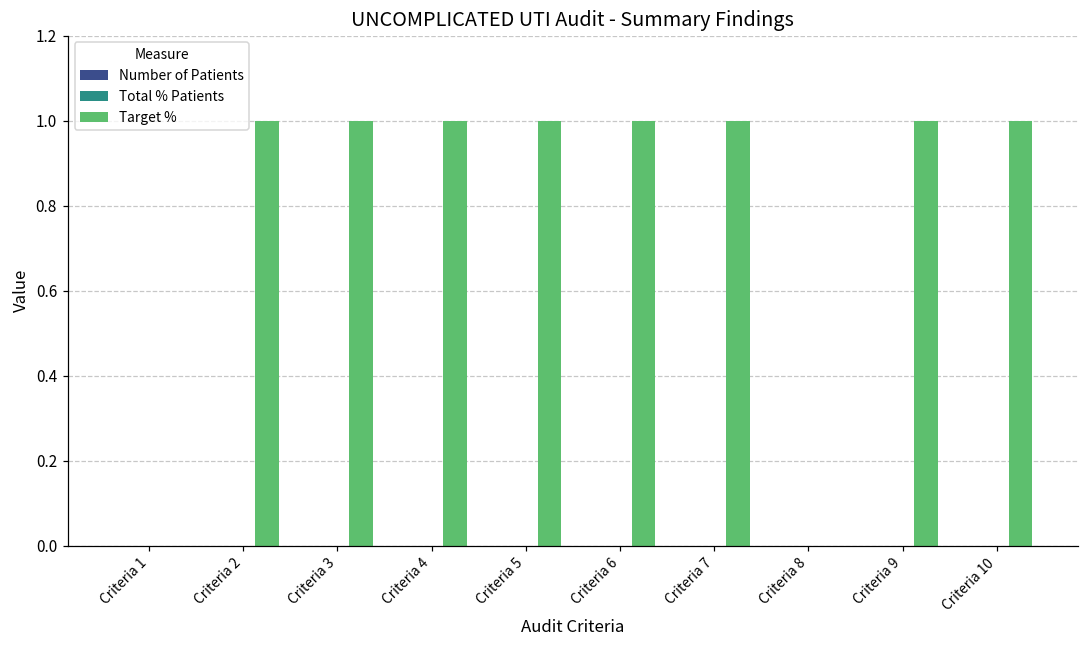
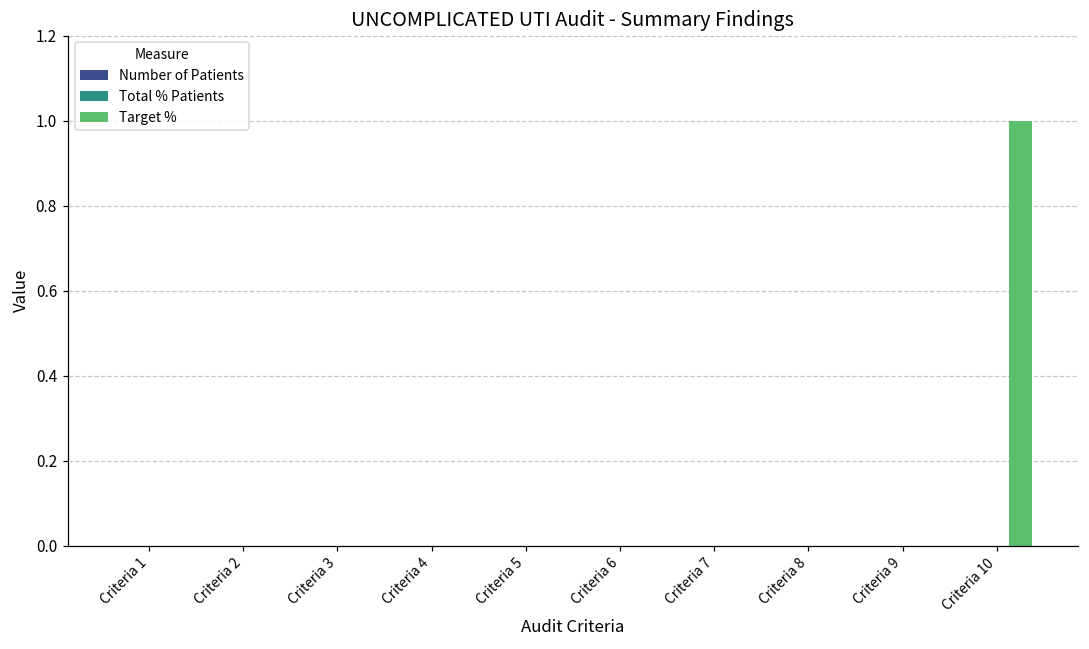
Target %, Criteria 2: 1 -> 0
Target %, Criteria 3: 1 -> 0
Target %, Criteria 4: 1 -> 0
Target %, Criteria 5: 1 -> 0
Target %, Criteria 6: 1 -> 0
Target %, Criteria 7: 1 -> 0
Target %, Criteria 9: 1 -> 0
